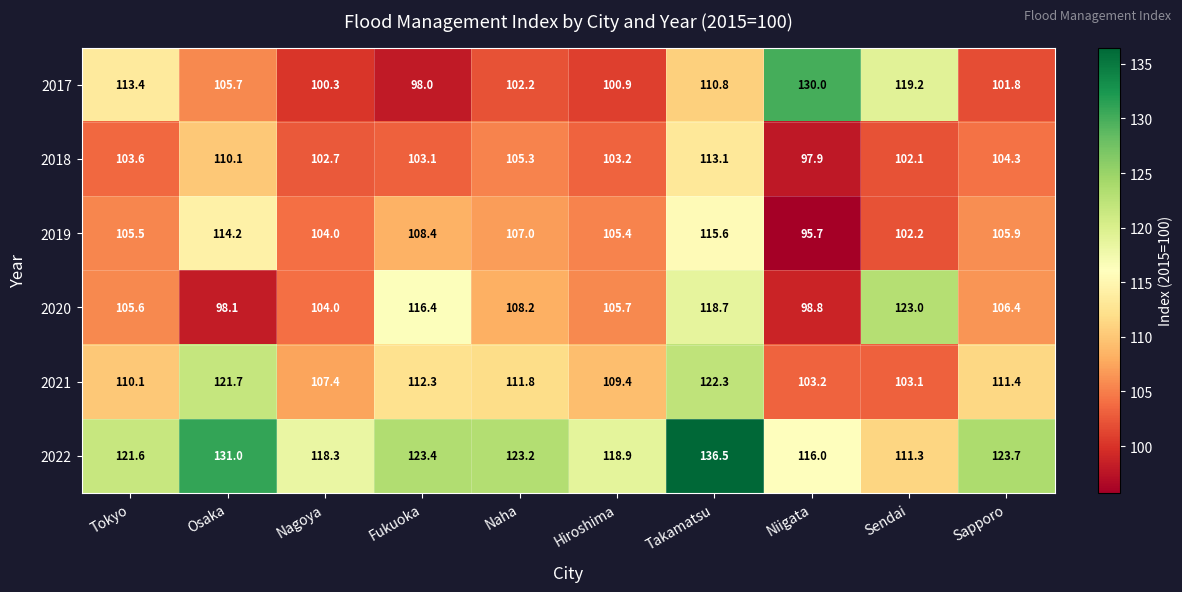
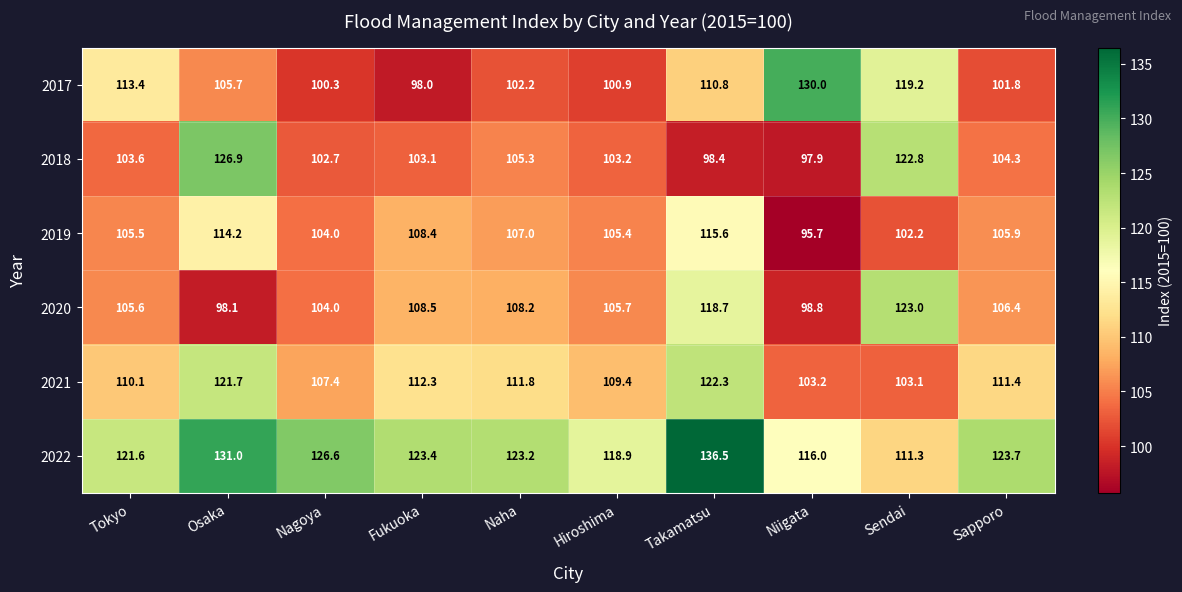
2018, Osaka: 110.1 -> 126.9
2018, Takamatsu: 113.1 -> 98.4
2018, Sendai: 102.1 -> 122.8
2020, Fukuoka: 116.4 -> 108.5
2022, Nagoya: 118.3 -> 126.6
